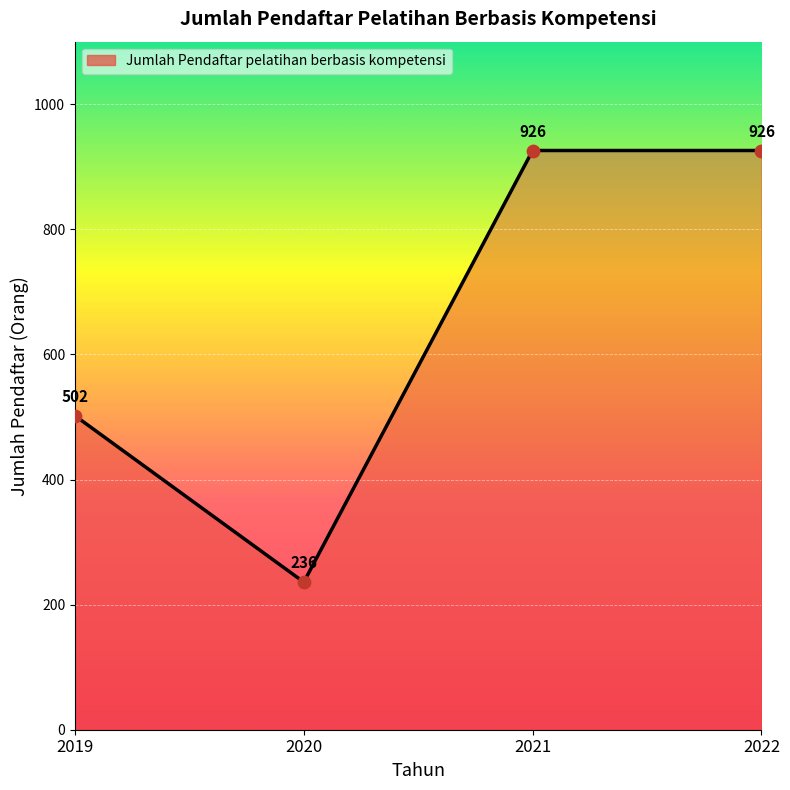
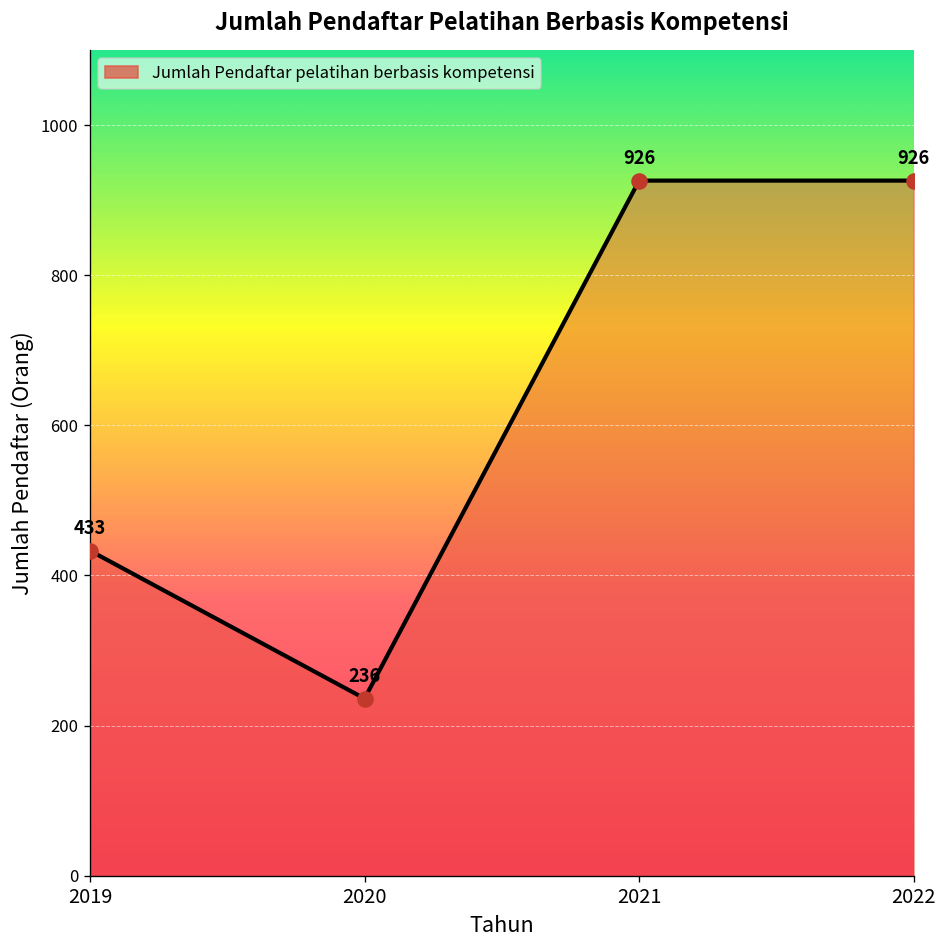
2019: 502 -> 433
